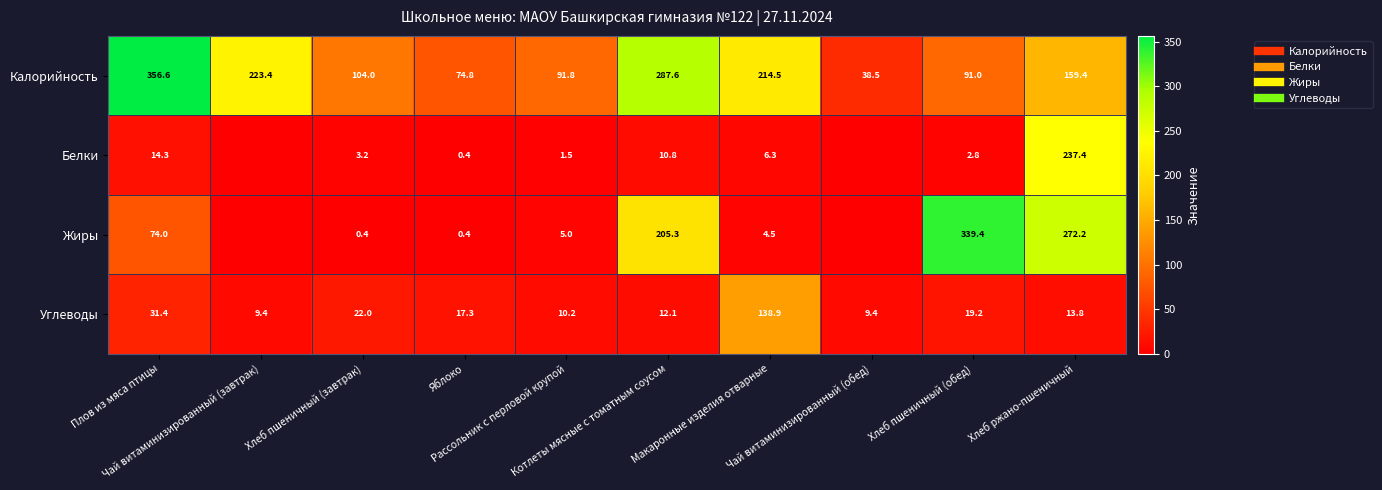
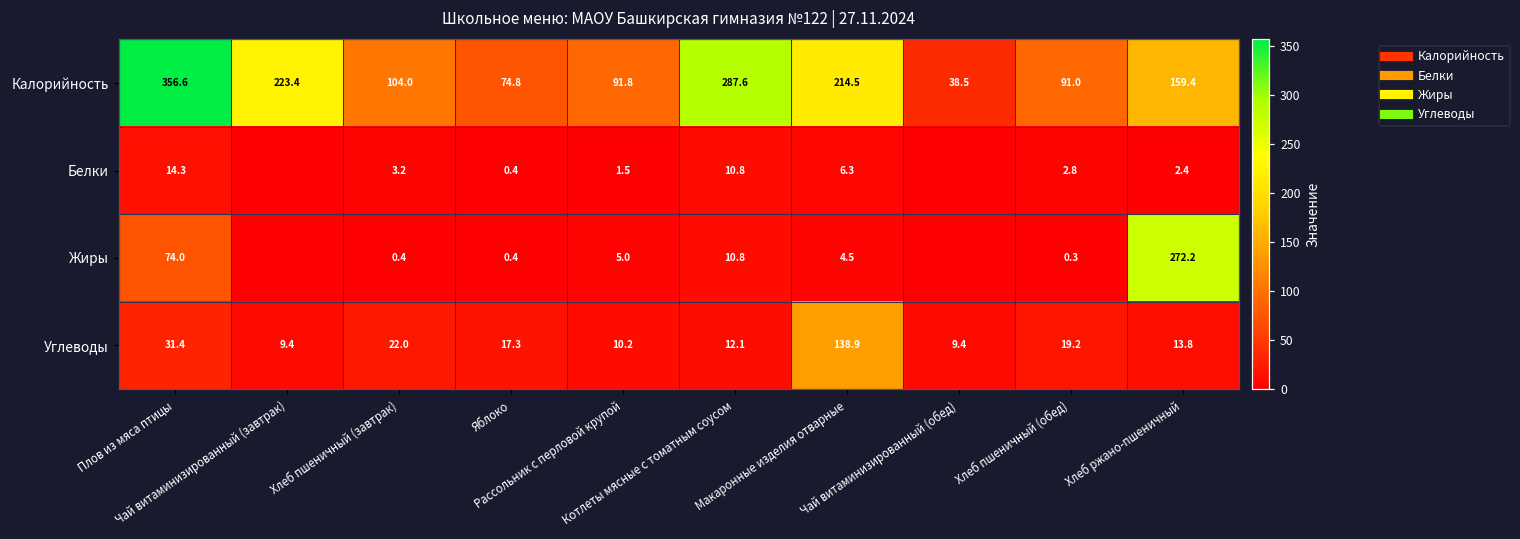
Белки, Хлеб ржано-пшеничный: 237.4 -> 2.4
Жиры, Котлеты мясные с томатным соусом: 205.3 -> 10.8
Жиры, Хлеб пшеничный (обед): 339.4 -> 0.3
